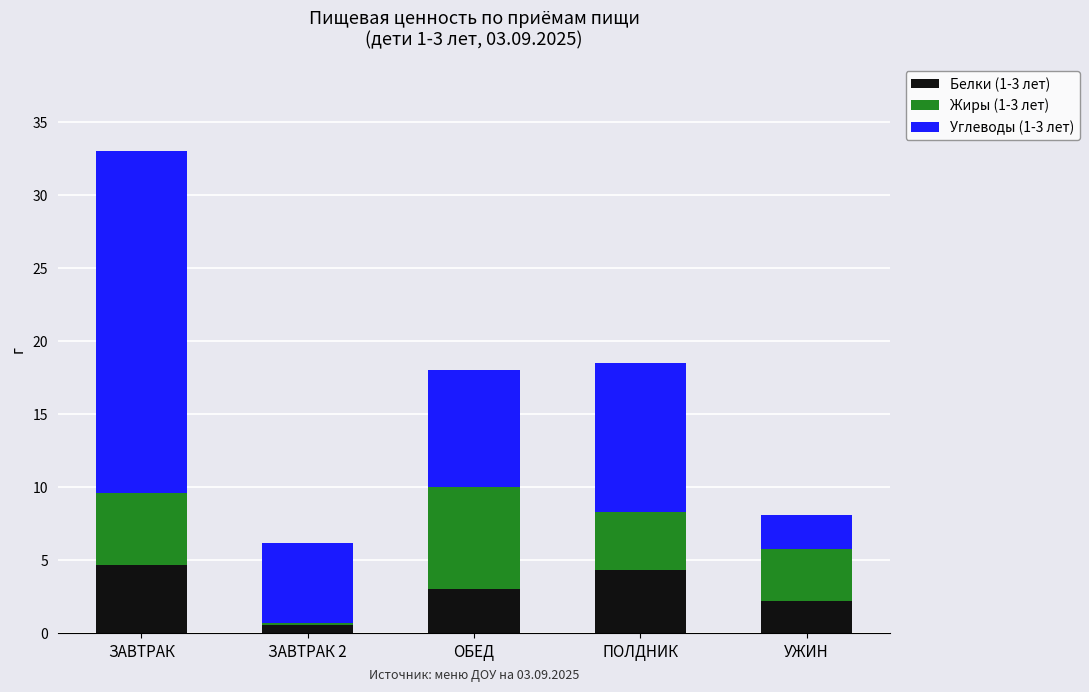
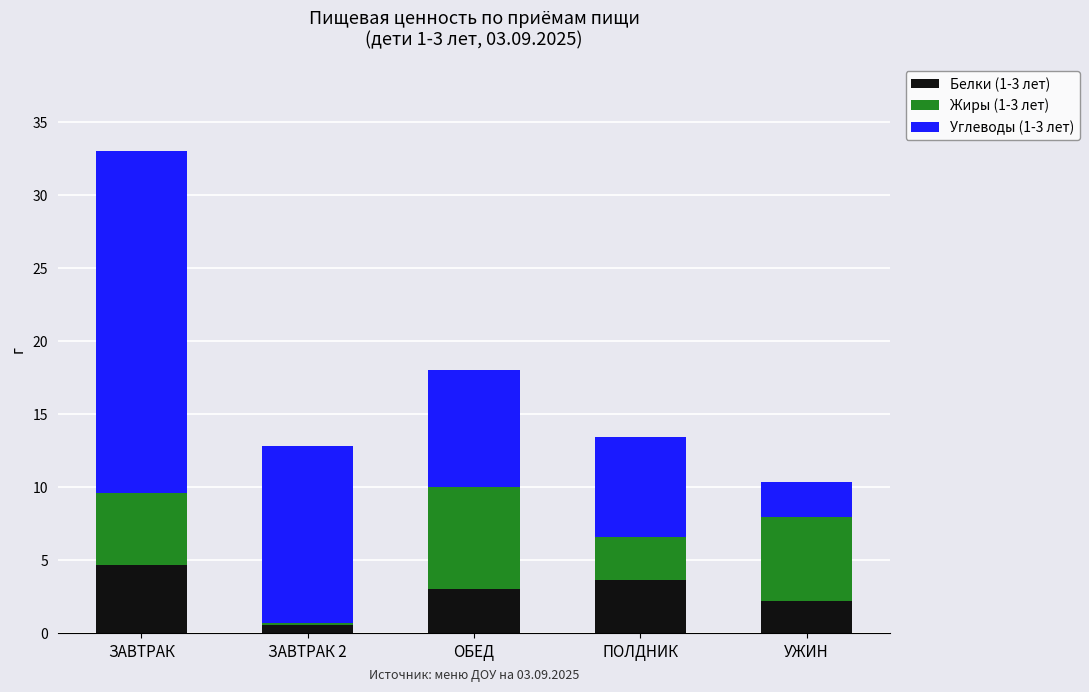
Углеводы (1-3 лет), ЗАВТРАК 2: 5.4 -> 12.1
Белки (1-3 лет), ПОЛДНИК: 4.4 -> 3.6
Жиры (1-3 лет), ПОЛДНИК: 4.0 -> 3.0
Углеводы (1-3 лет), ПОЛДНИК: 10.2 -> 6.8
Жиры (1-3 лет), УЖИН: 3.6 -> 5.8
